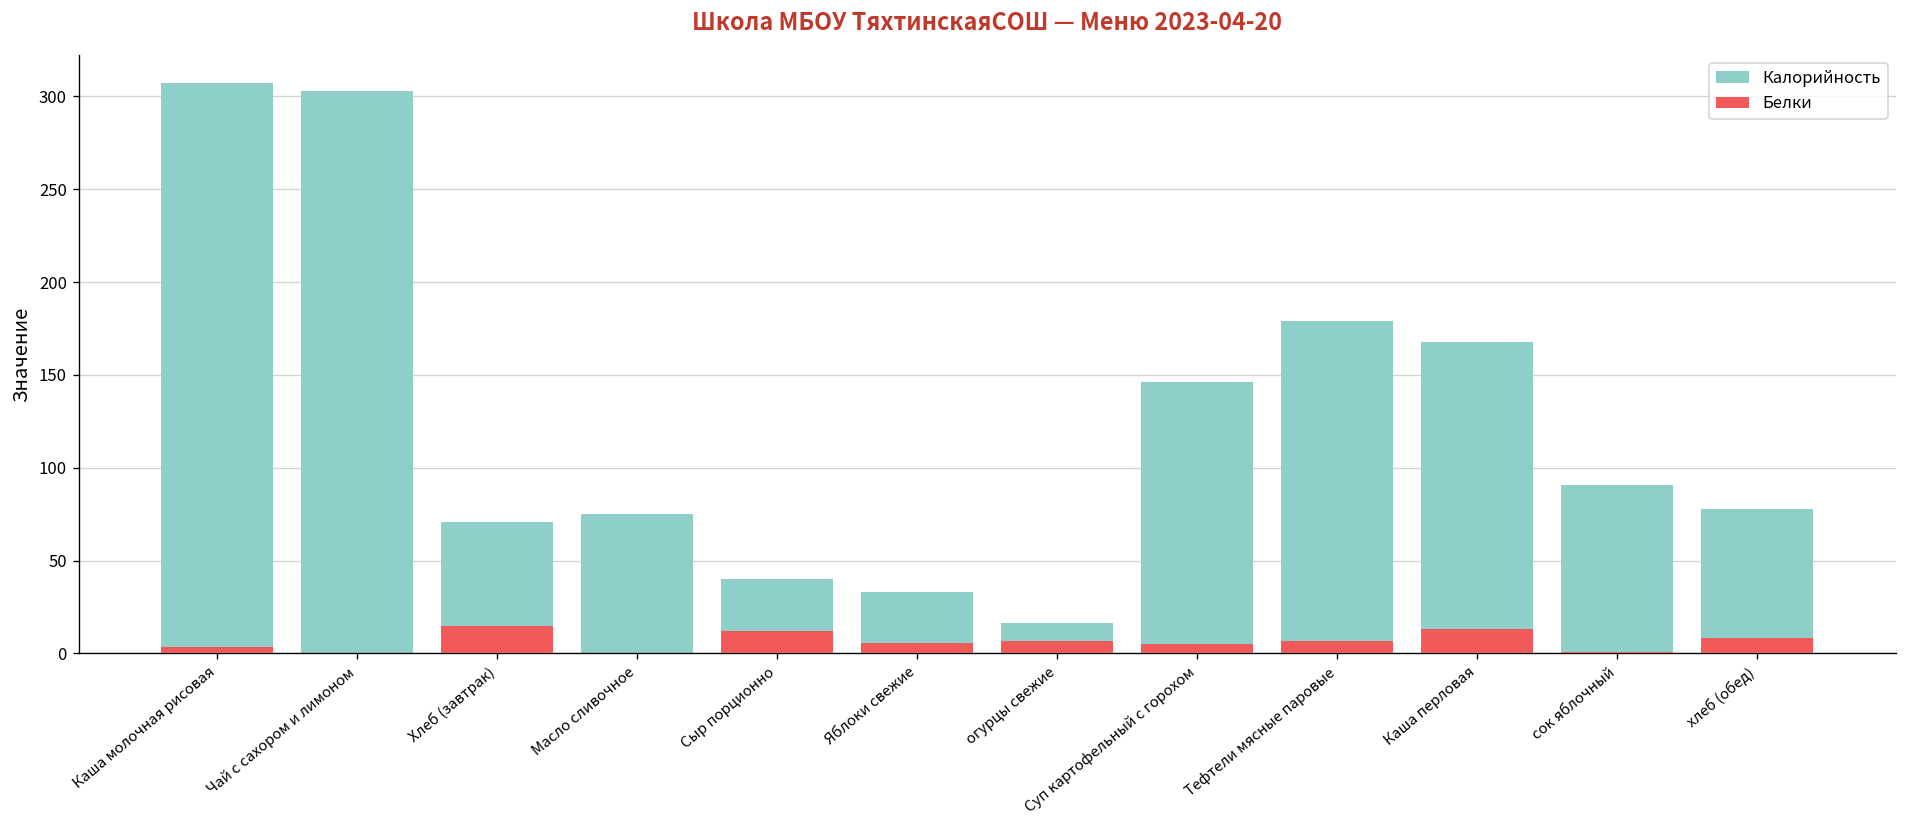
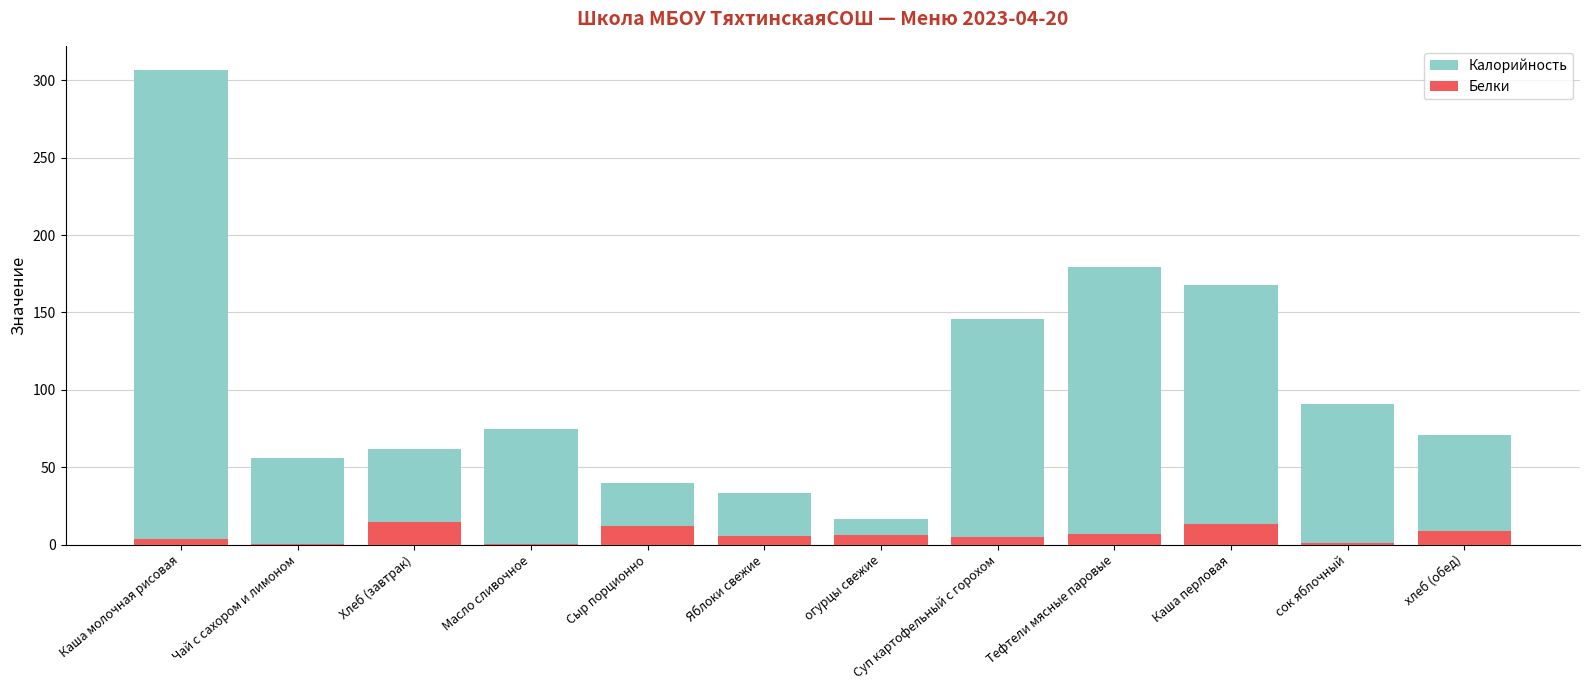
Калорийность, Чай с сахором и лимоном: 303 -> 56
Калорийность, Хлеб (завтрак): 71 -> 62
Калорийность, хлеб (обед): 78 -> 71
